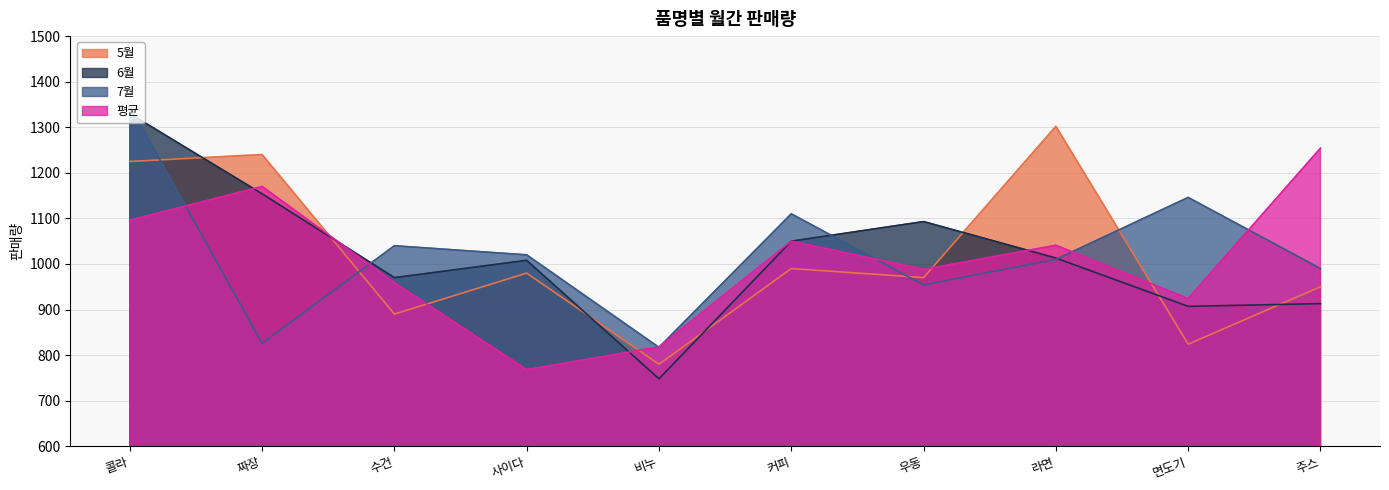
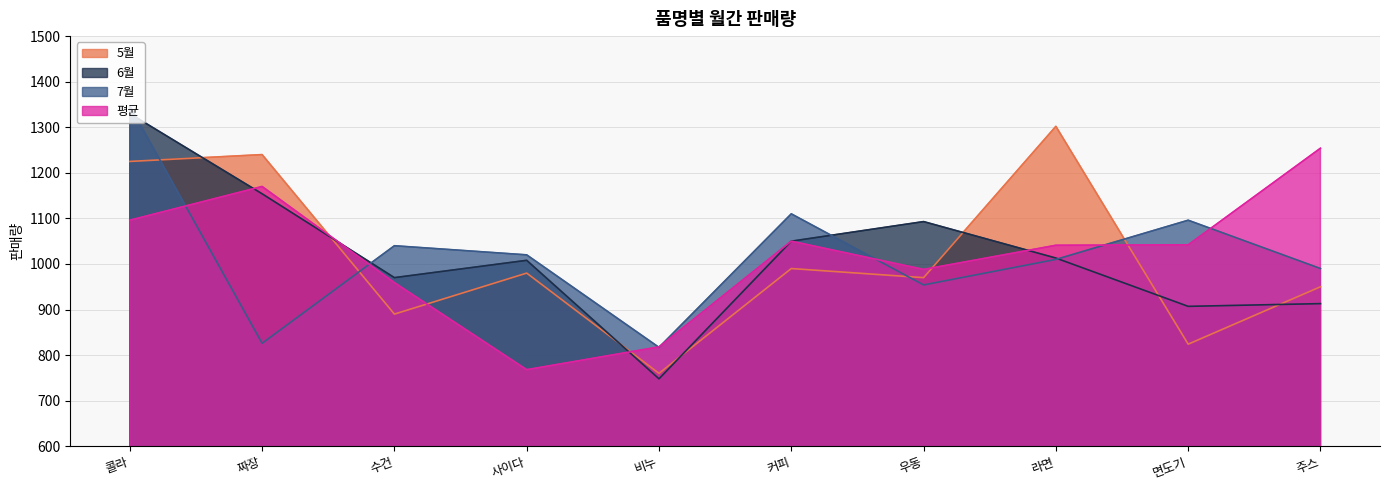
5월, 비누: 780 -> 760
7월, 면도기: 1150 -> 1100
평균, 면도기: 920 -> 1040
